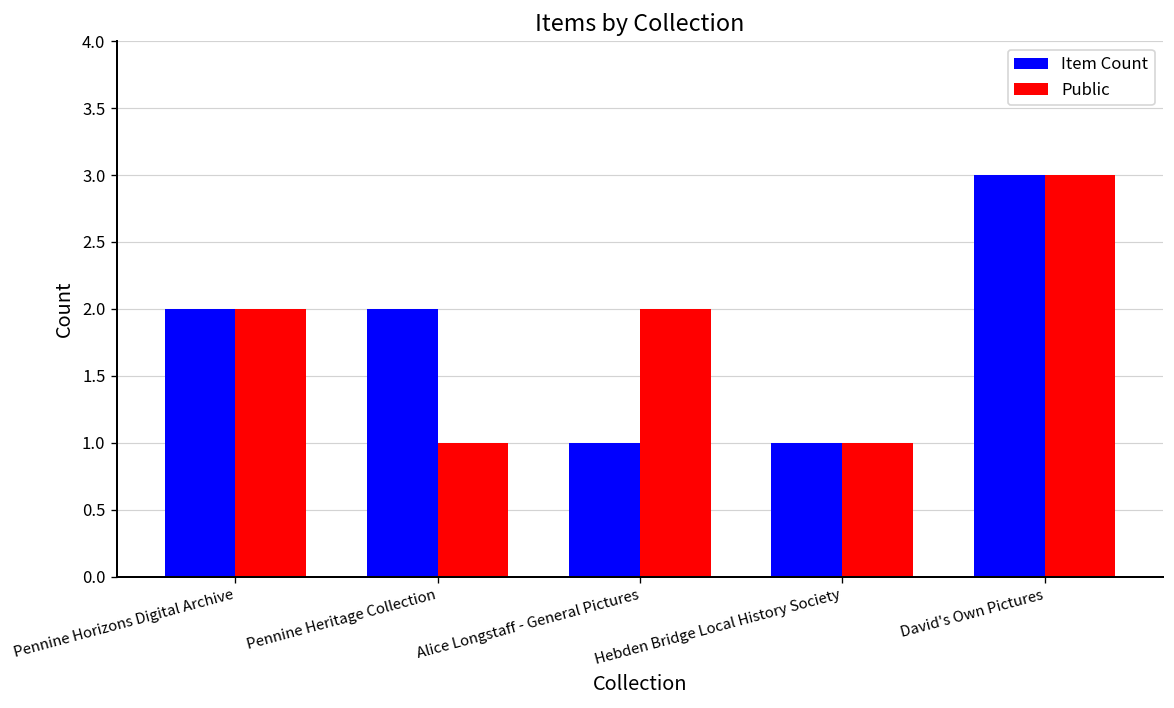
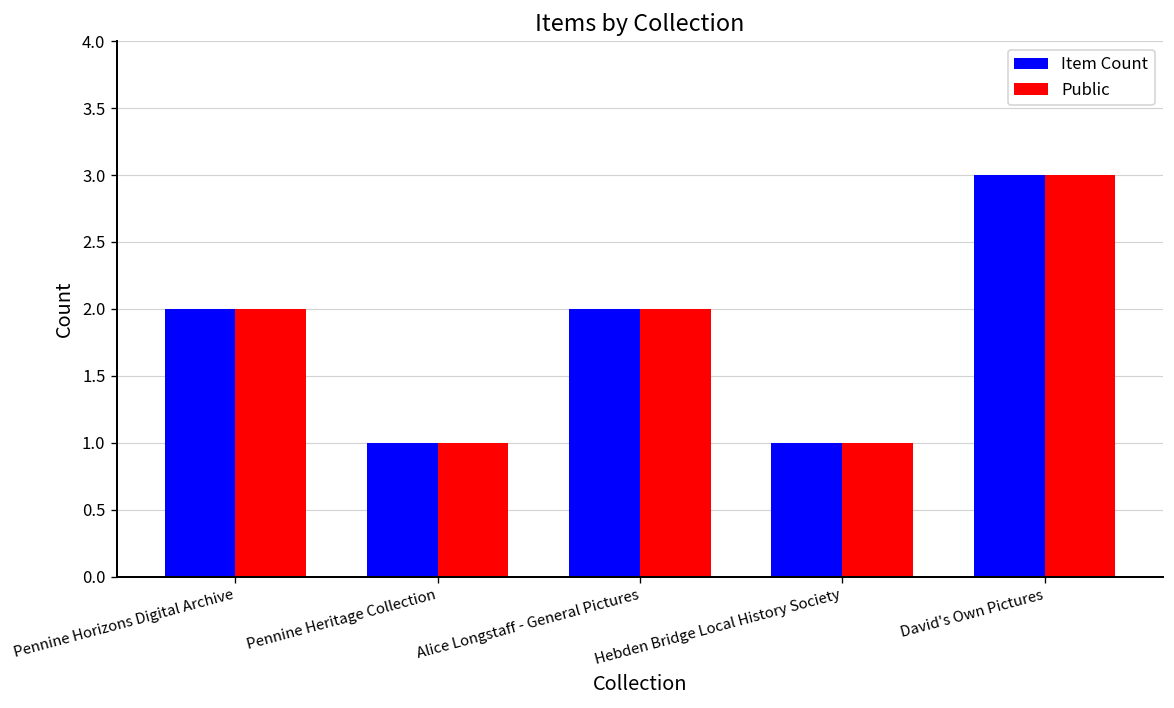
Item Count, Pennine Heritage Collection: 2 -> 1
Item Count, Alice Longstaff - General Pictures: 1 -> 2
